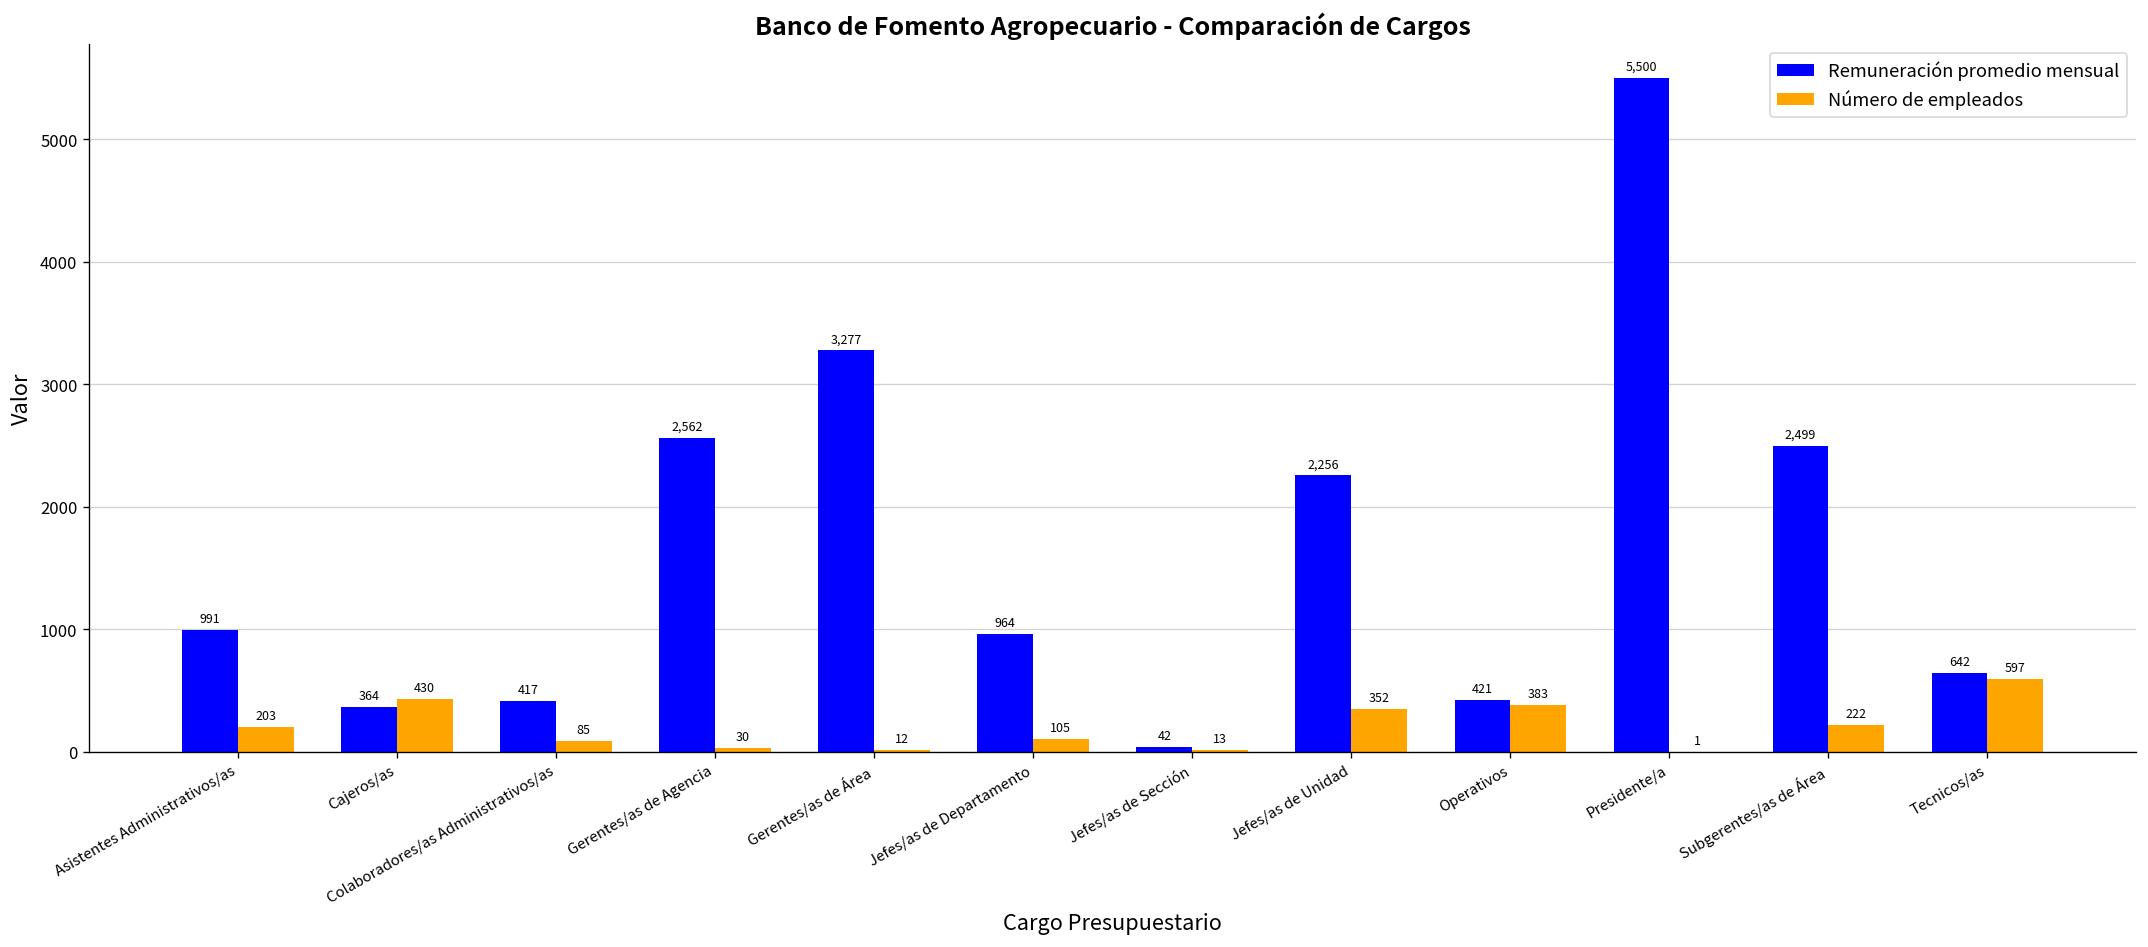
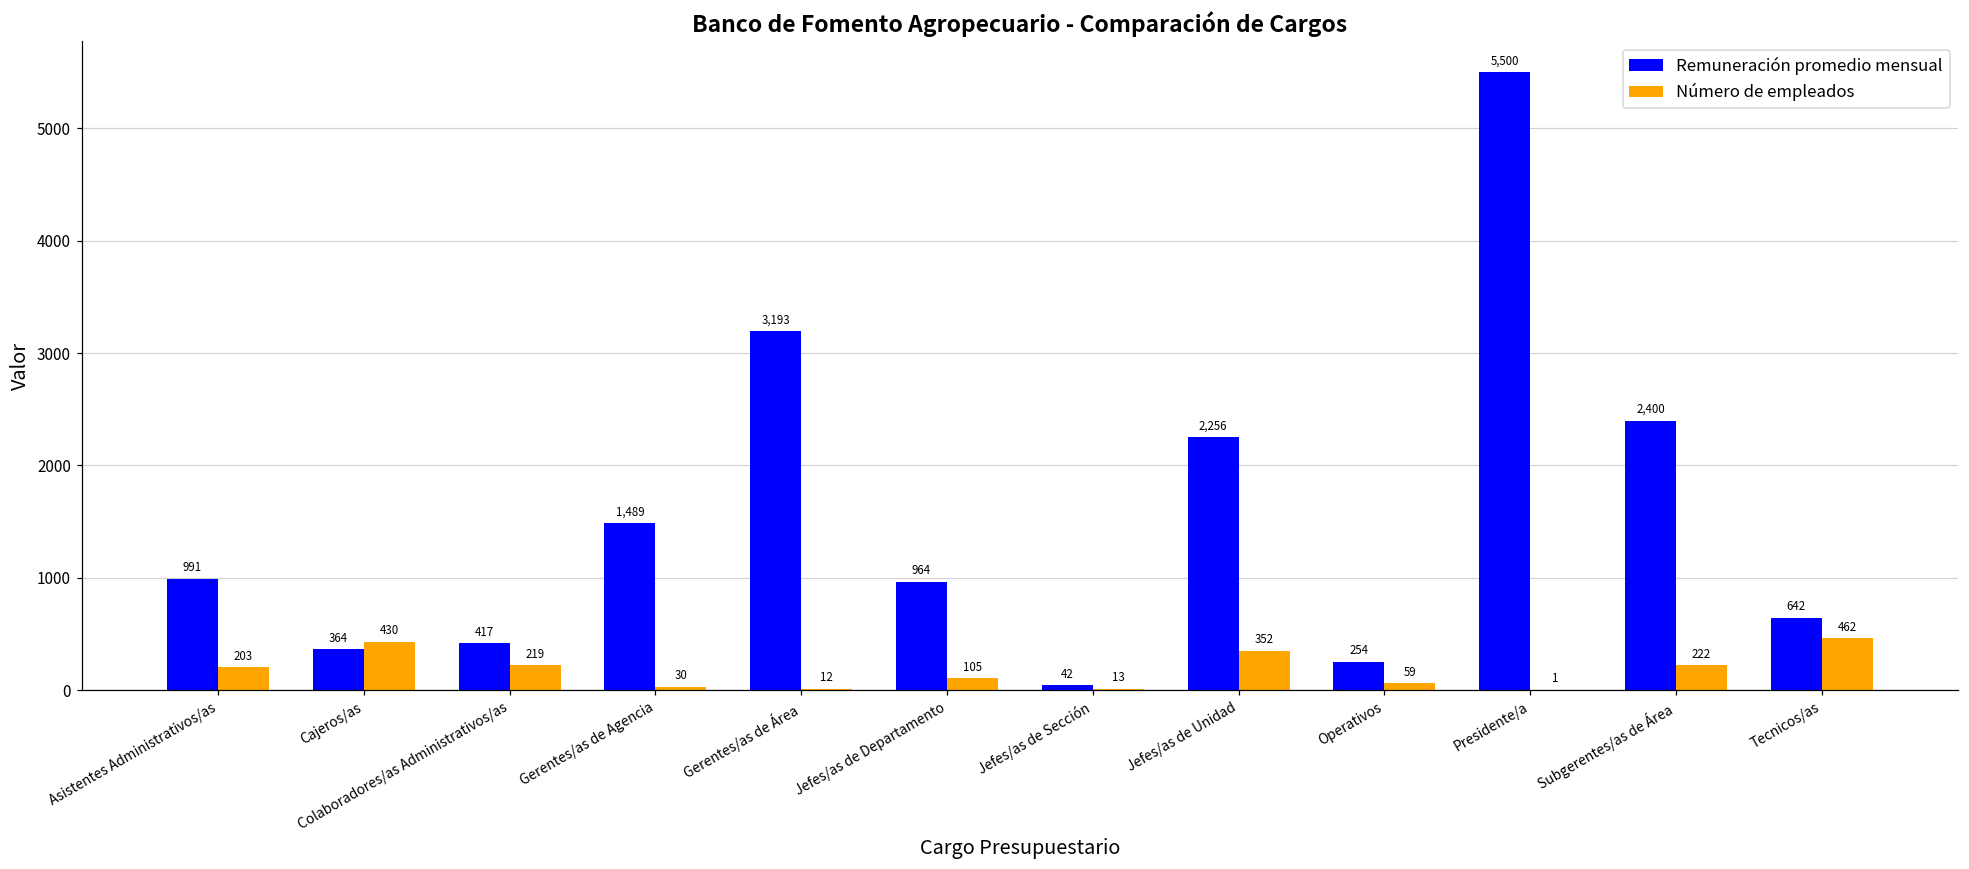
Número de empleados, Colaboradores/as Administrativos/as: 85 -> 219
Remuneración promedio mensual, Gerentes/as de Agencia: 2,562 -> 1,489
Remuneración promedio mensual, Gerentes/as de Área: 3,277 -> 3,193
Remuneración promedio mensual, Operativos: 421 -> 254
Número de empleados, Operativos: 383 -> 59
Remuneración promedio mensual, Subgerentes/as de Área: 2,499 -> 2,400
Número de empleados, Tecnicos/as: 597 -> 462
